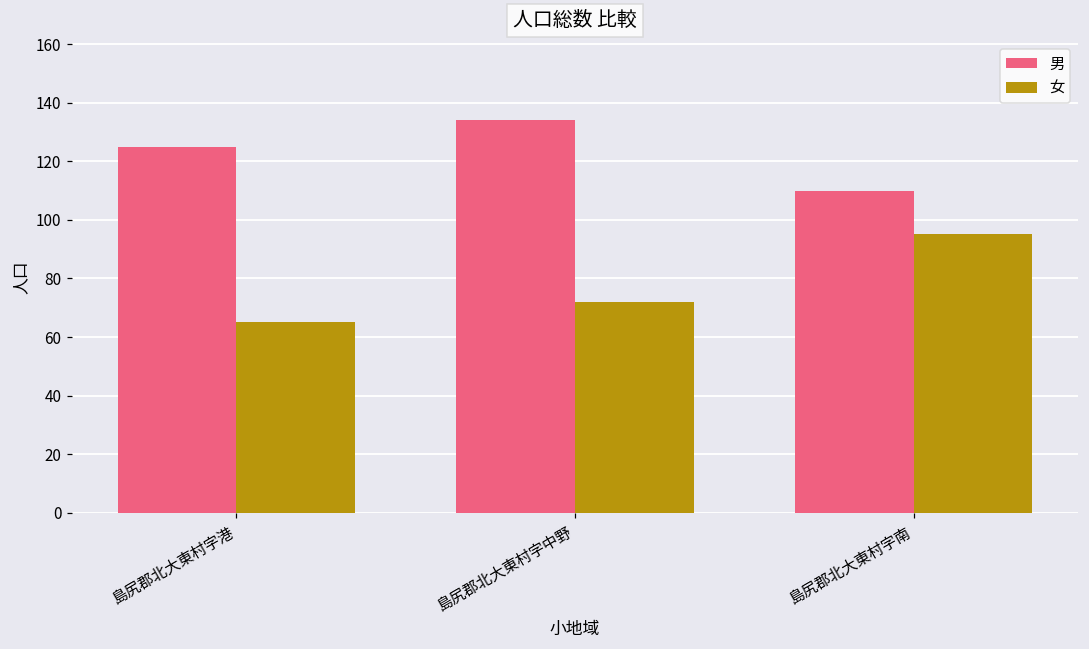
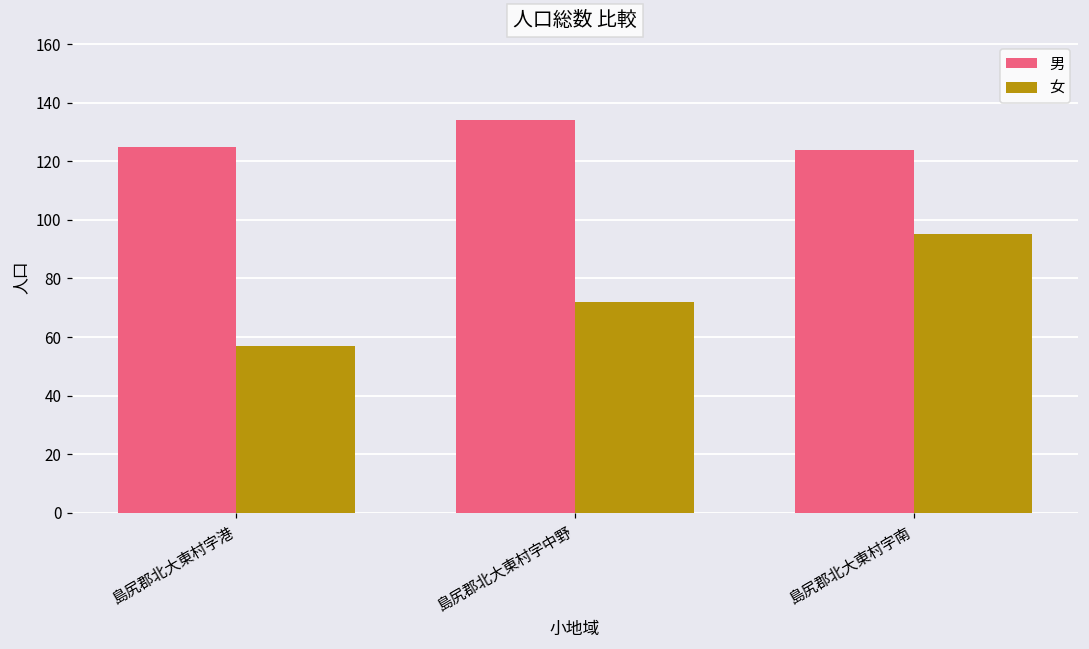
女, 島尻郡北大東村字港: 65 -> 57
男, 島尻郡北大東村字南: 110 -> 124
